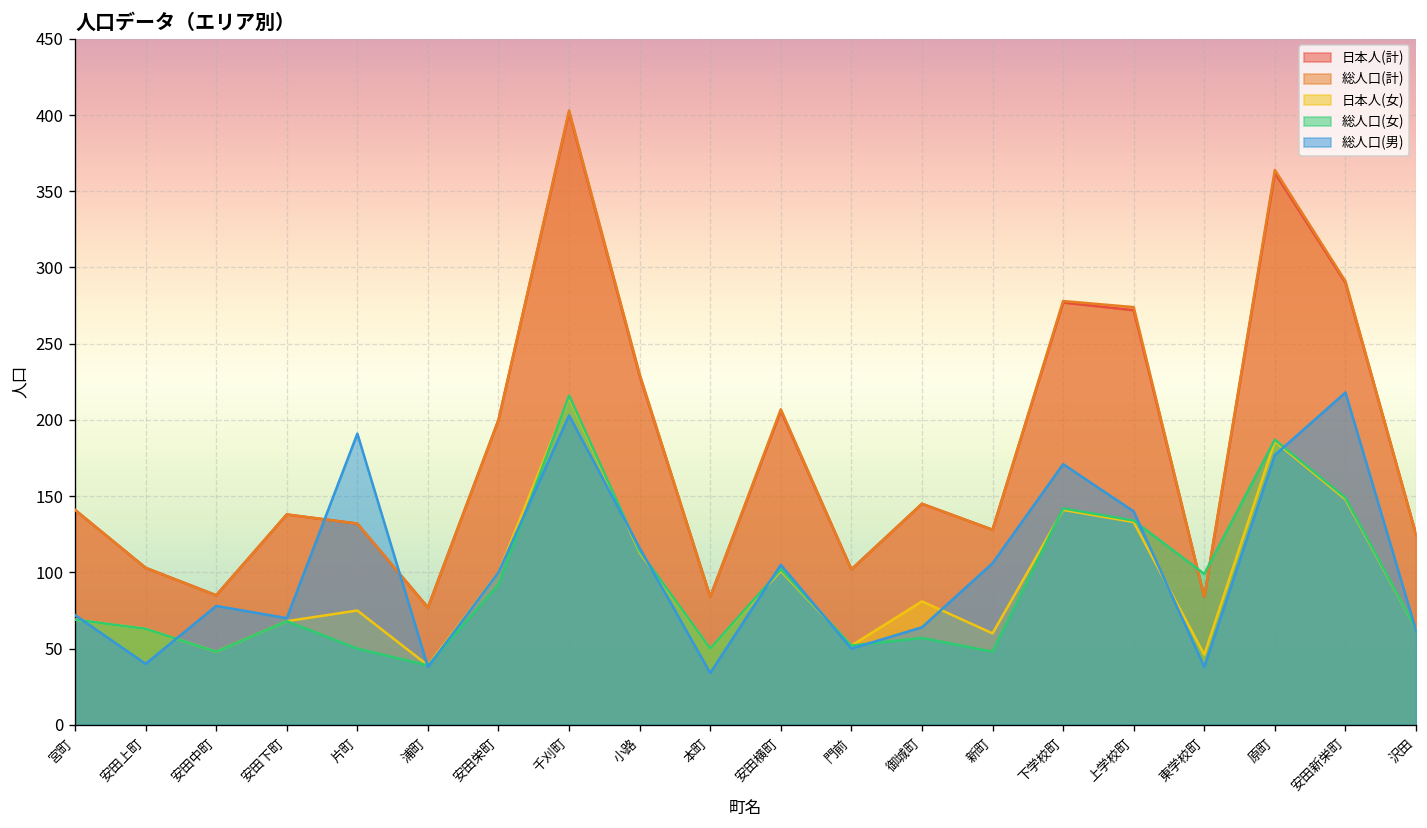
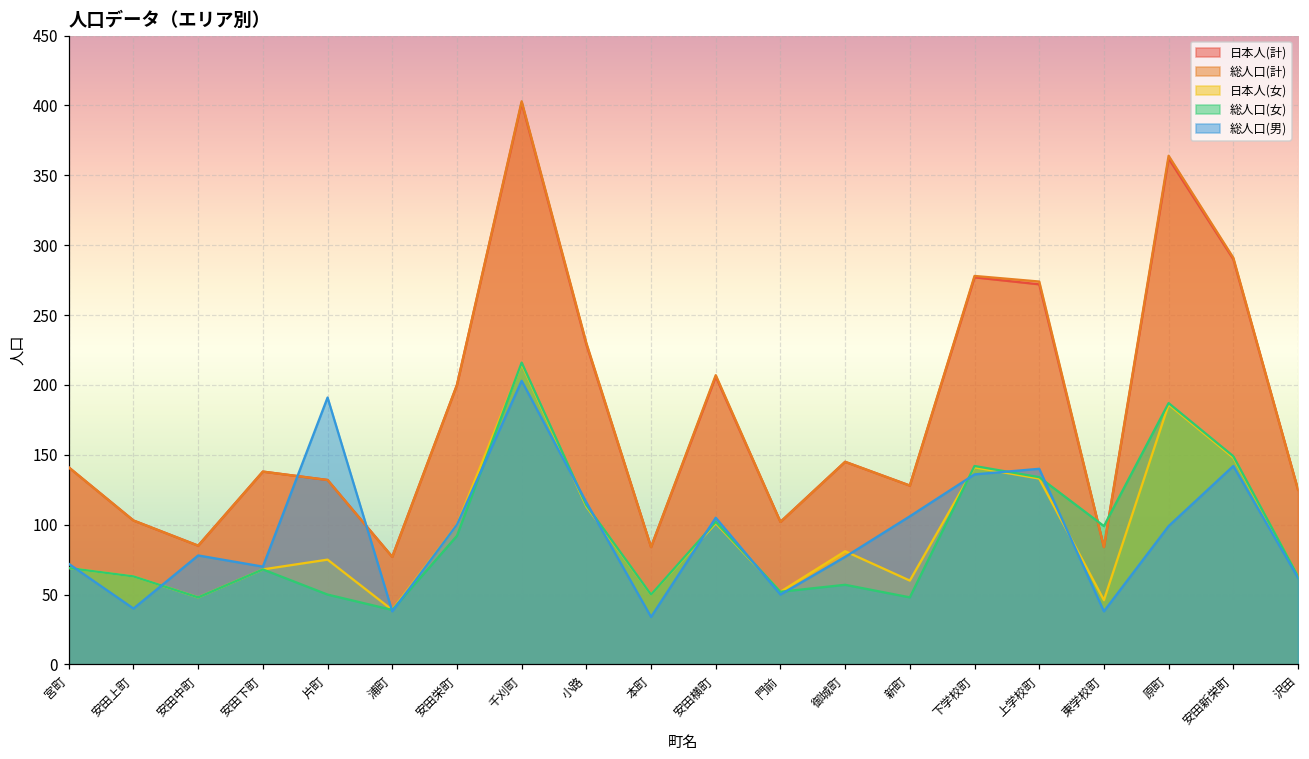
総人口(男), 御城町: 64 -> 77
総人口(男), 下学校町: 171 -> 136
総人口(男), 原町: 177 -> 99
総人口(男), 安田新栄町: 218 -> 142
